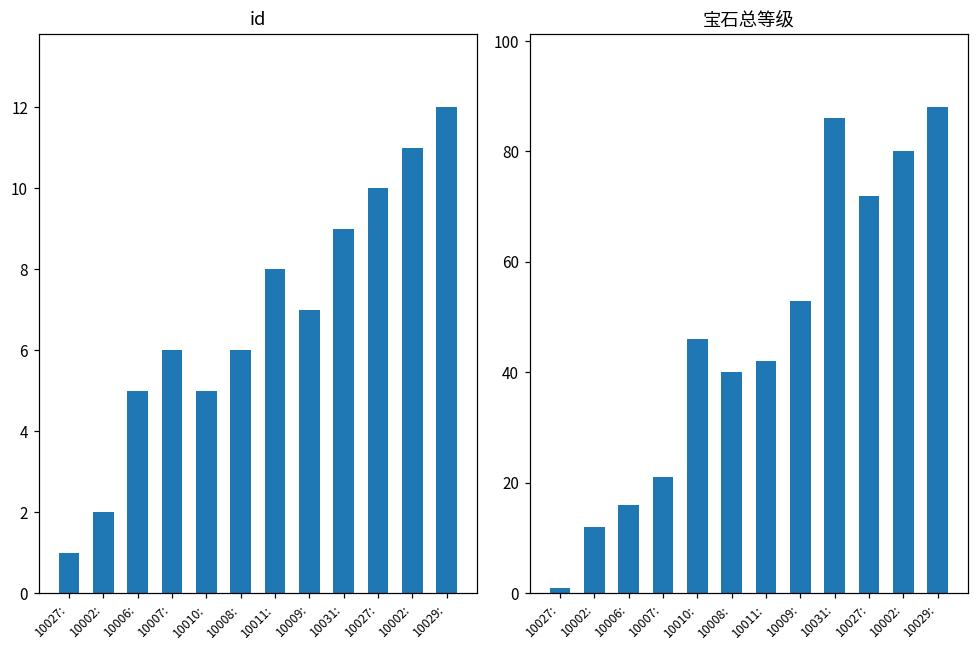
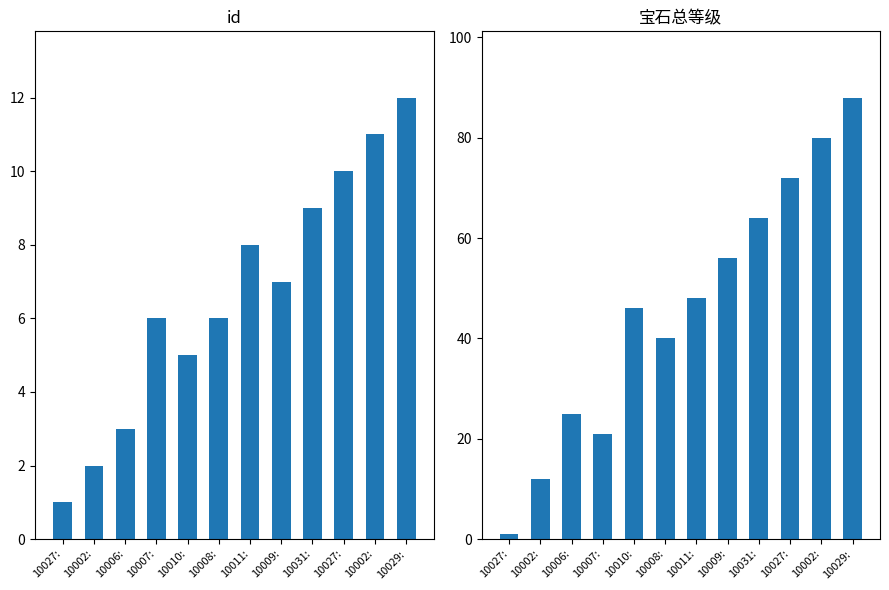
id, 10006:: 5 -> 3
宝石总等级, 10006:: 16 -> 25
宝石总等级, 10011:: 42 -> 48
宝石总等级, 10009:: 53 -> 56
宝石总等级, 10031:: 86 -> 64
